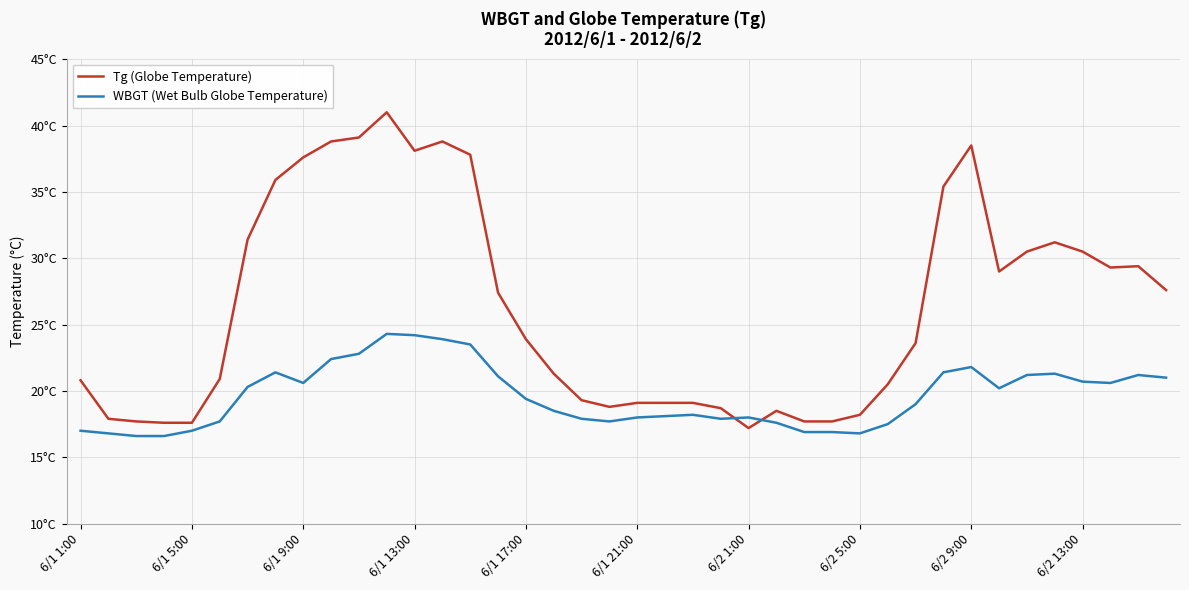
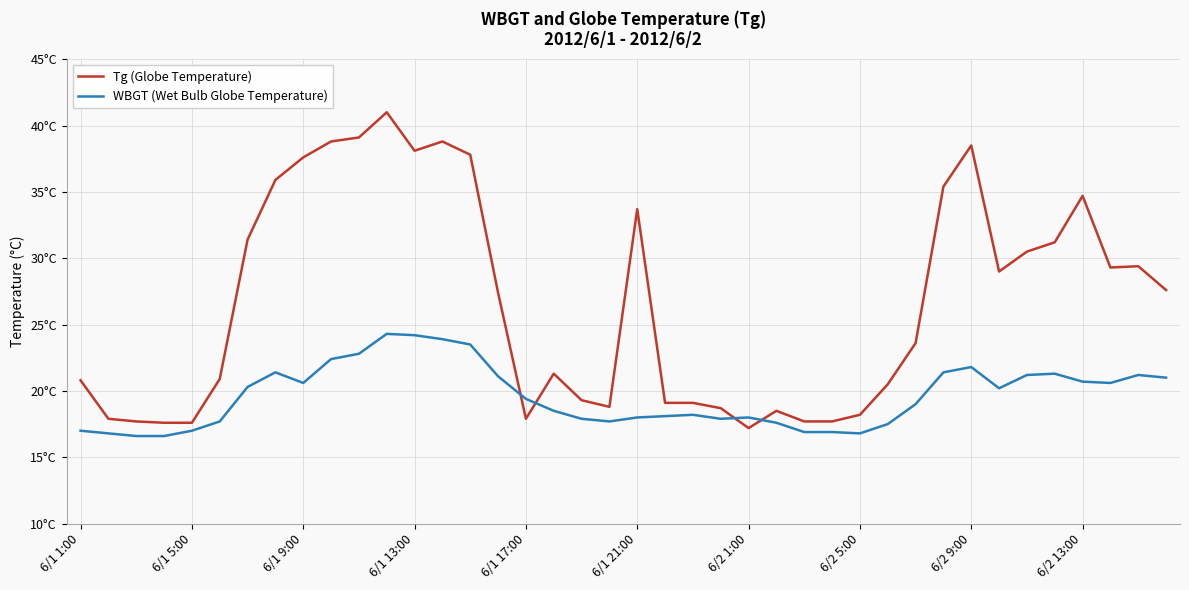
Tg (Globe Temperature), 6/1 17:00: 23.9°C -> 17.9°C
Tg (Globe Temperature), 6/1 21:00: 19.1°C -> 33.7°C
Tg (Globe Temperature), 6/2 13:00: 30.5°C -> 34.7°C
